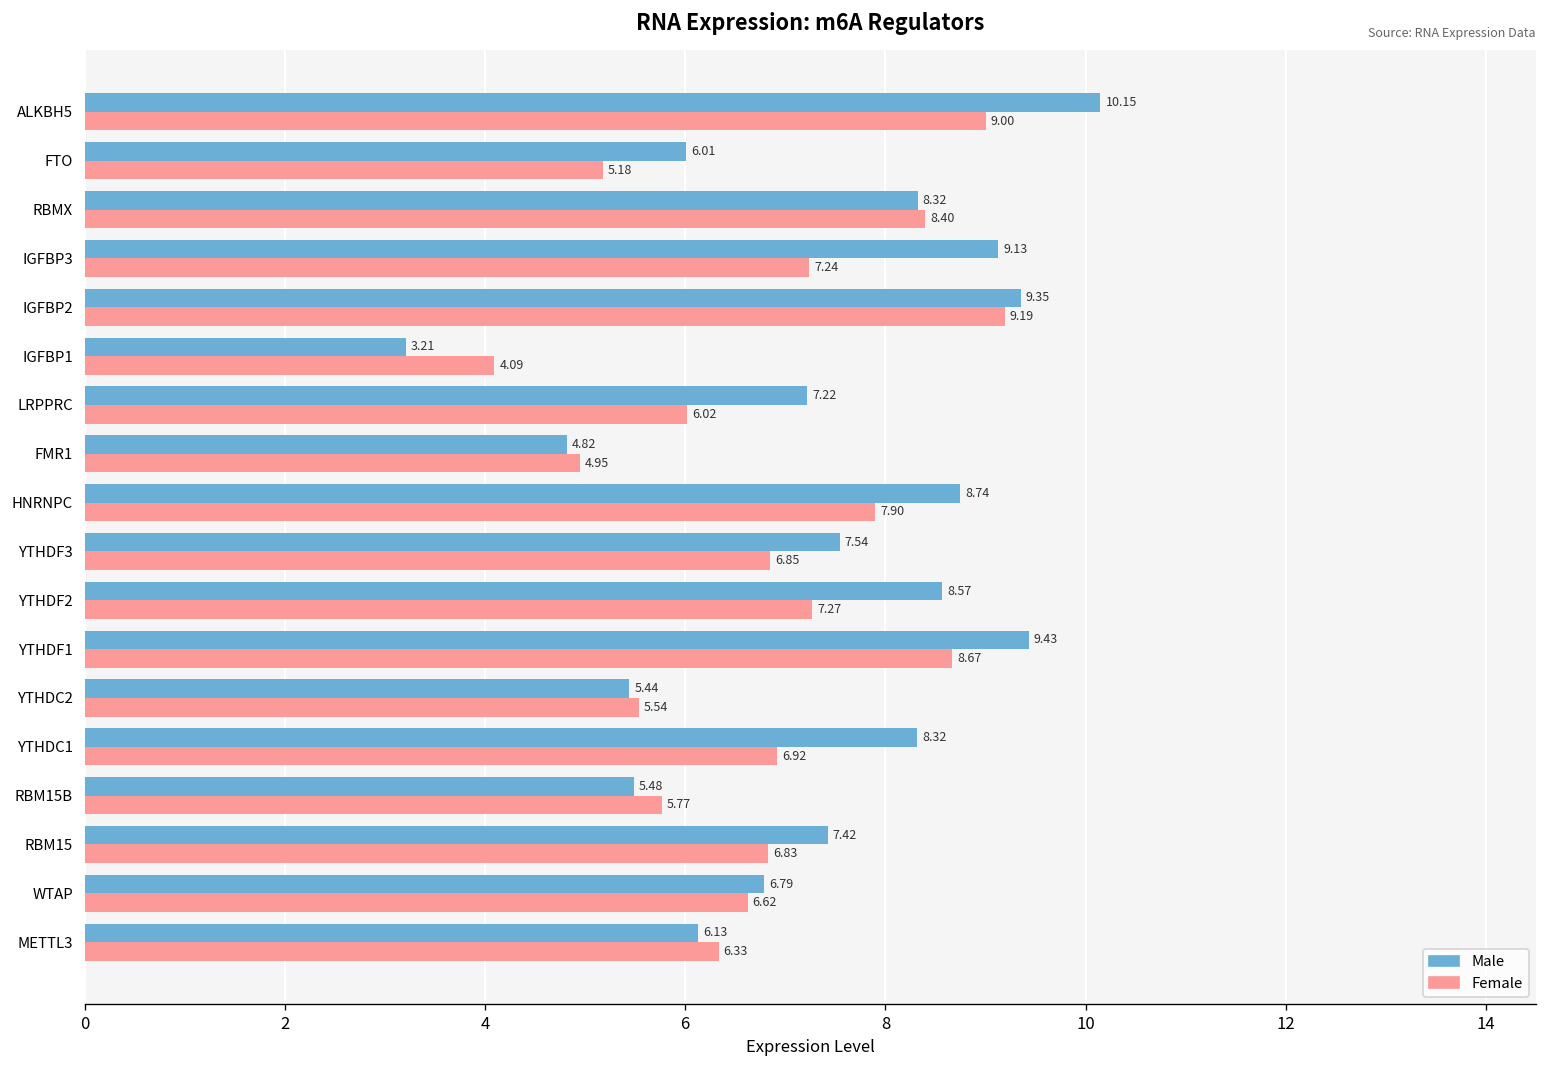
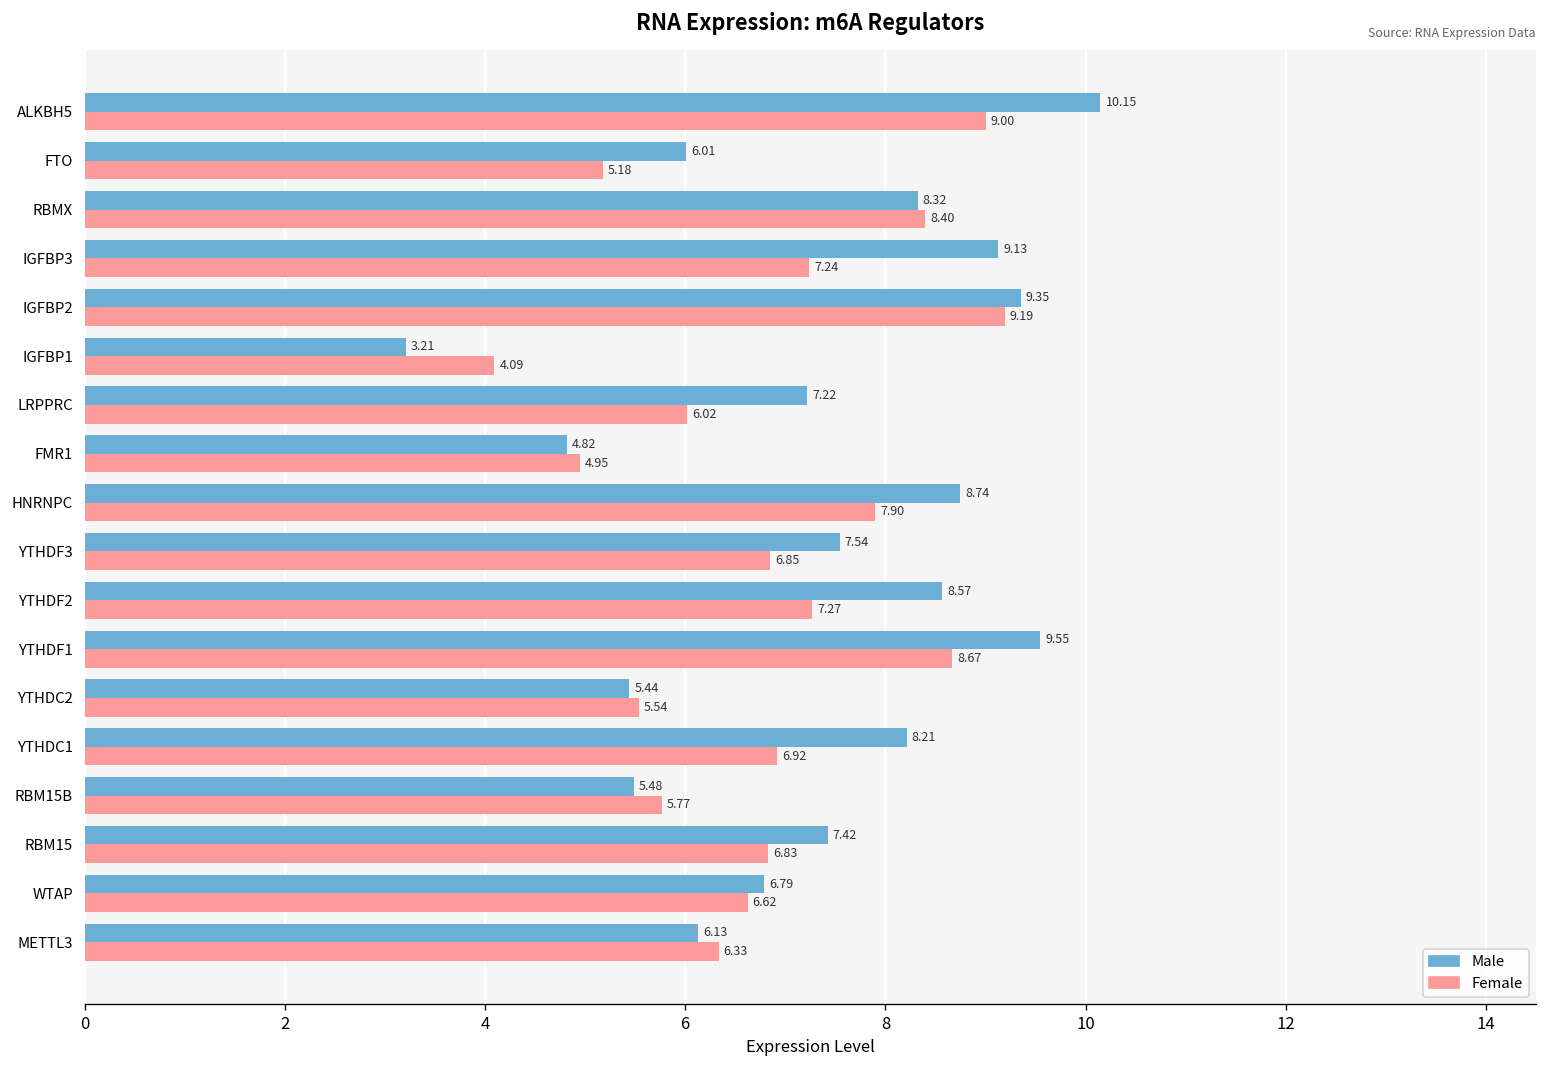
Male, YTHDF1: 9.43 -> 9.55
Male, YTHDC1: 8.32 -> 8.21
